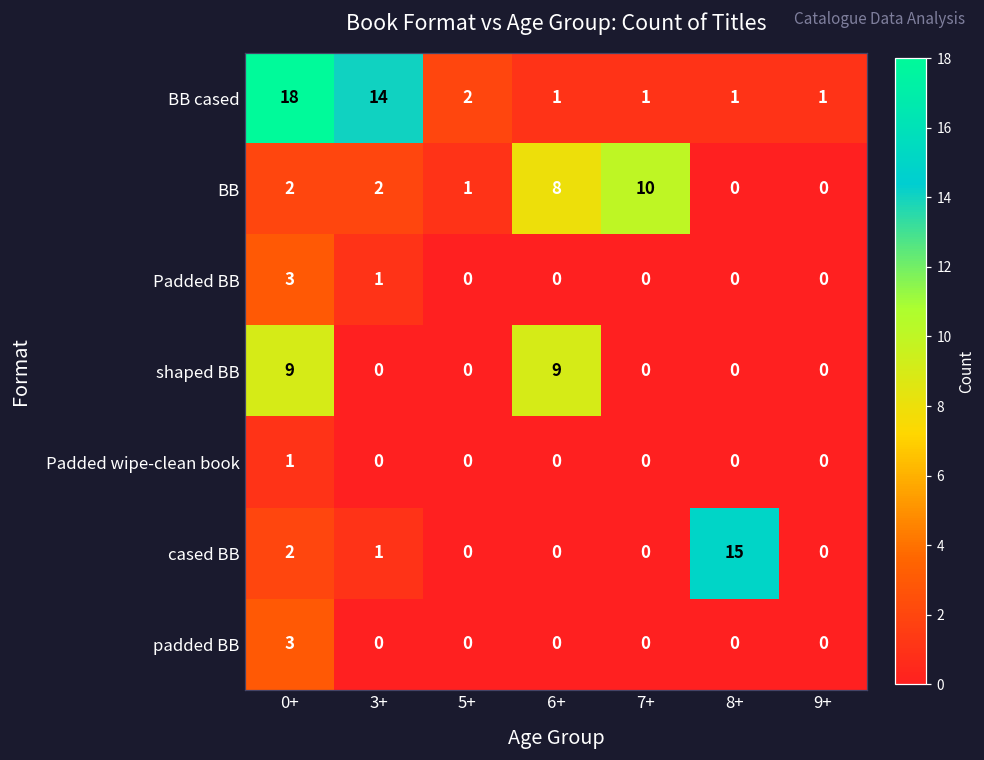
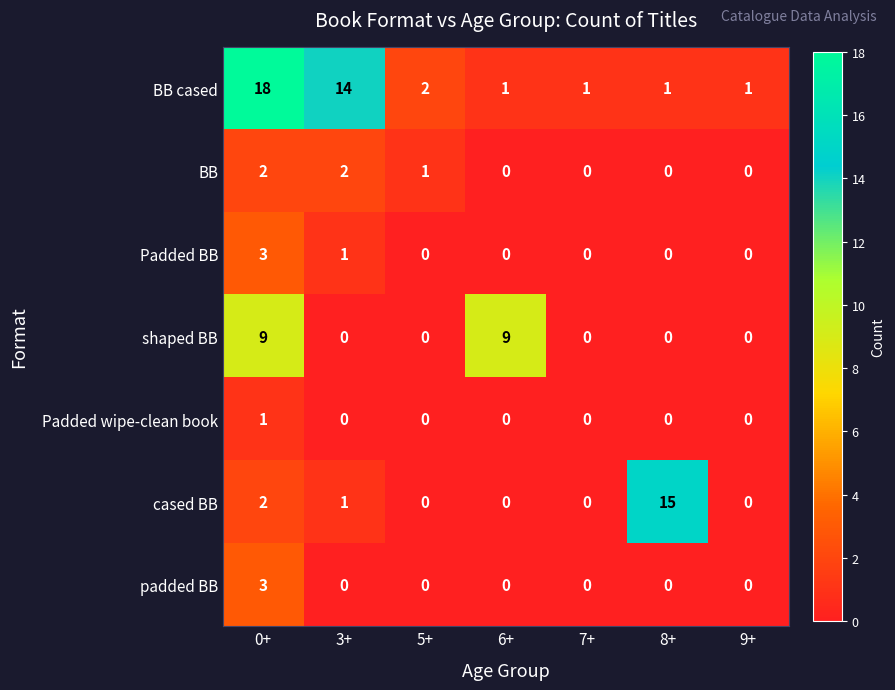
BB, 6+: 8 -> 0
BB, 7+: 10 -> 0
